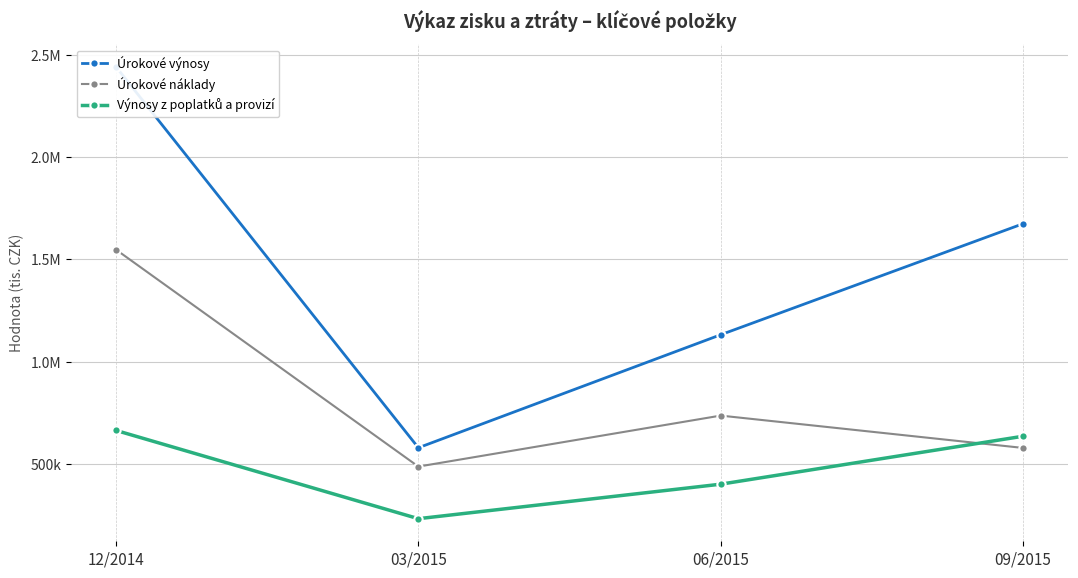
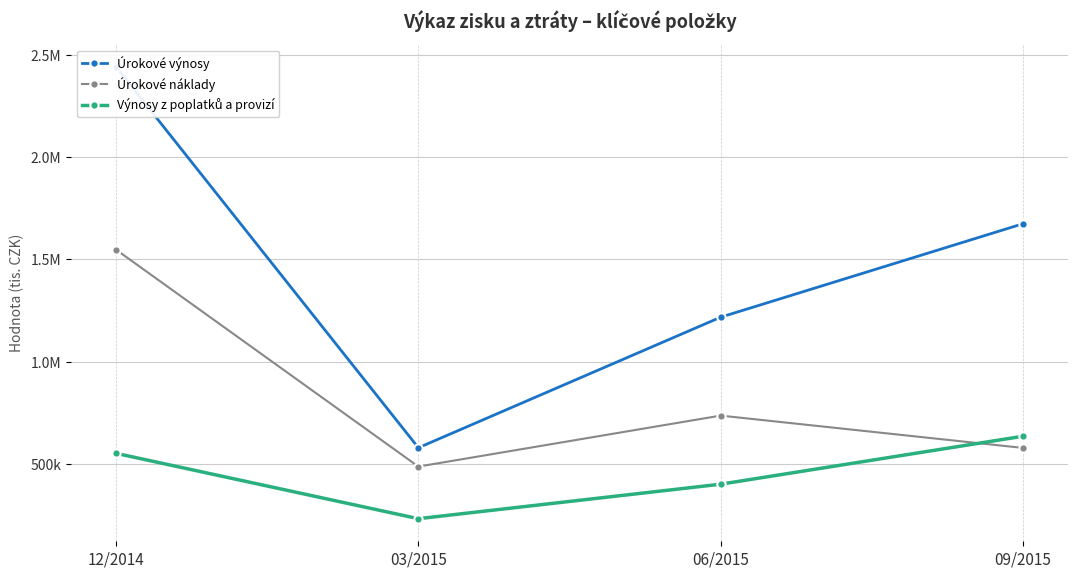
Výnosy z poplatků a provizí, 12/2014: 660000 -> 550000
Úrokové výnosy, 06/2015: 1130000 -> 1220000
